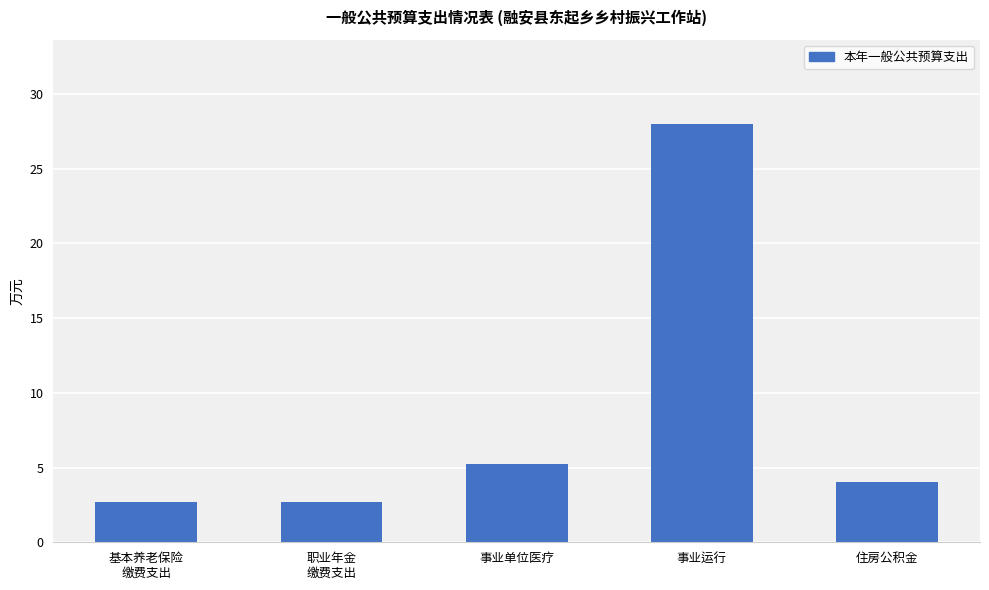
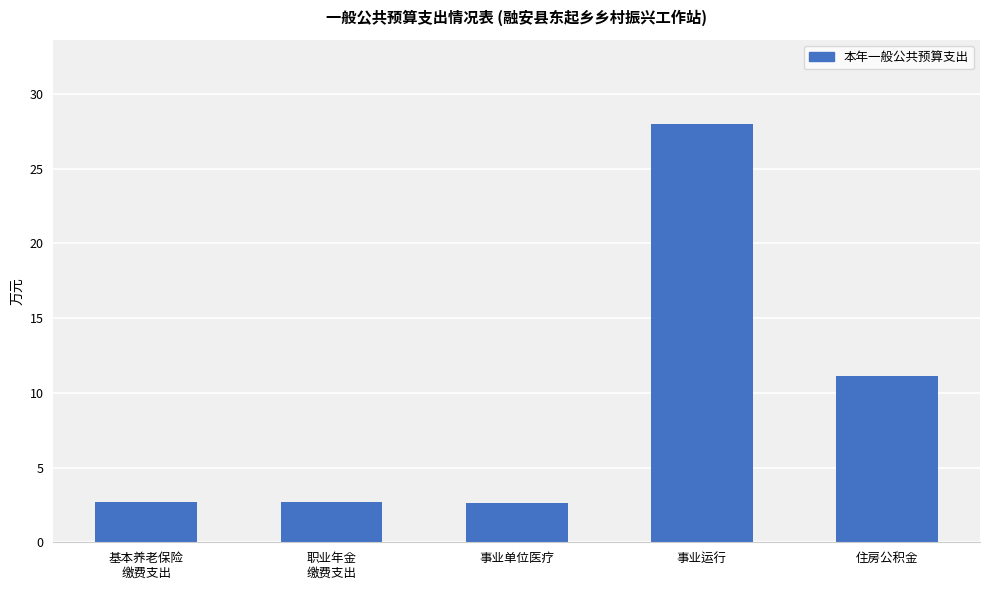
事业单位医疗: 5.2 -> 2.6
住房公积金: 4.0 -> 11.1
